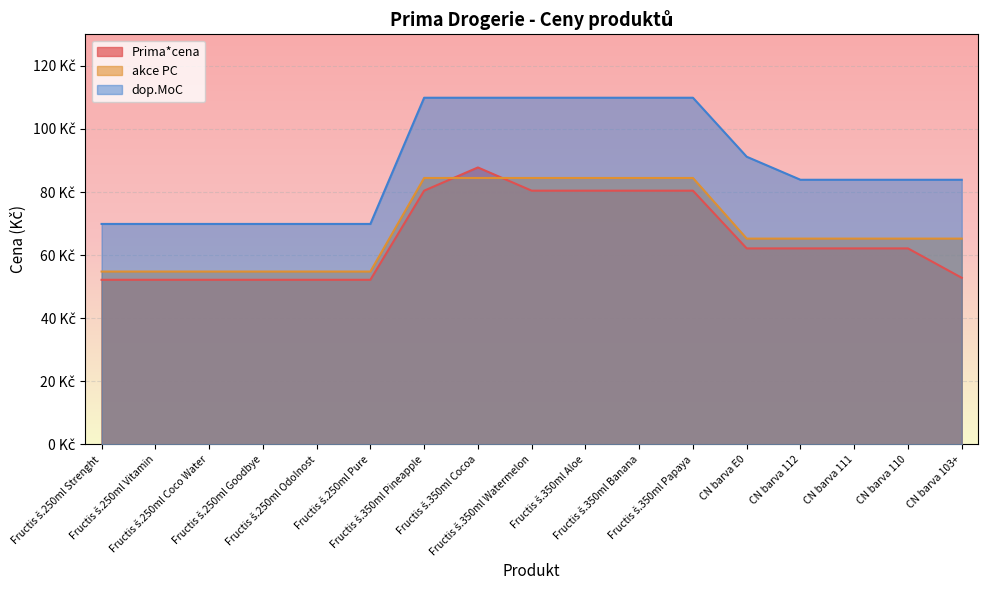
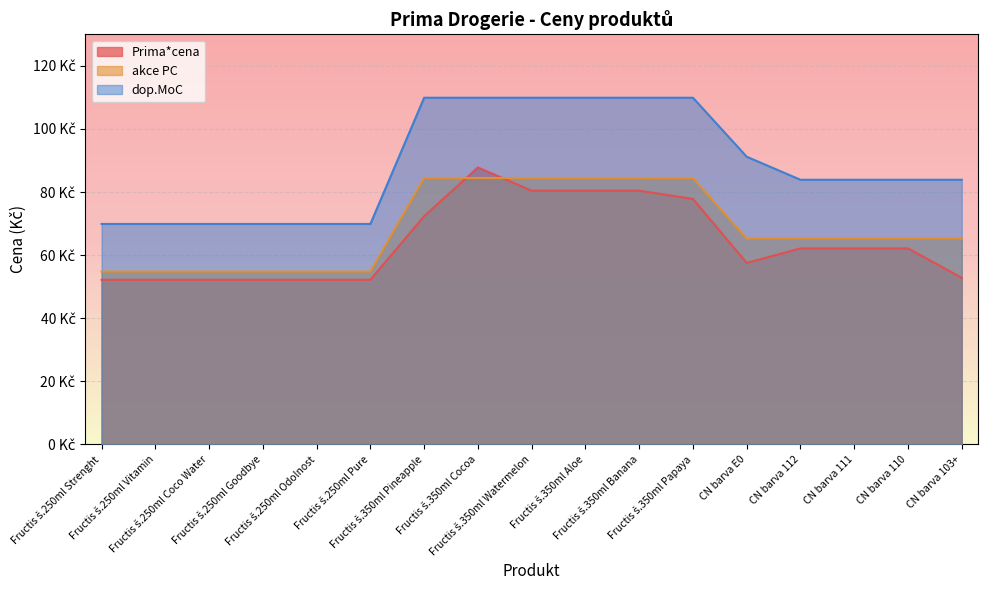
Prima*cena, Fructis š.350ml Pineapple: 80 Kč -> 72 Kč
Prima*cena, Fructis š.350ml Papaya: 80 Kč -> 78 Kč
Prima*cena, CN barva E0: 62 Kč -> 58 Kč
